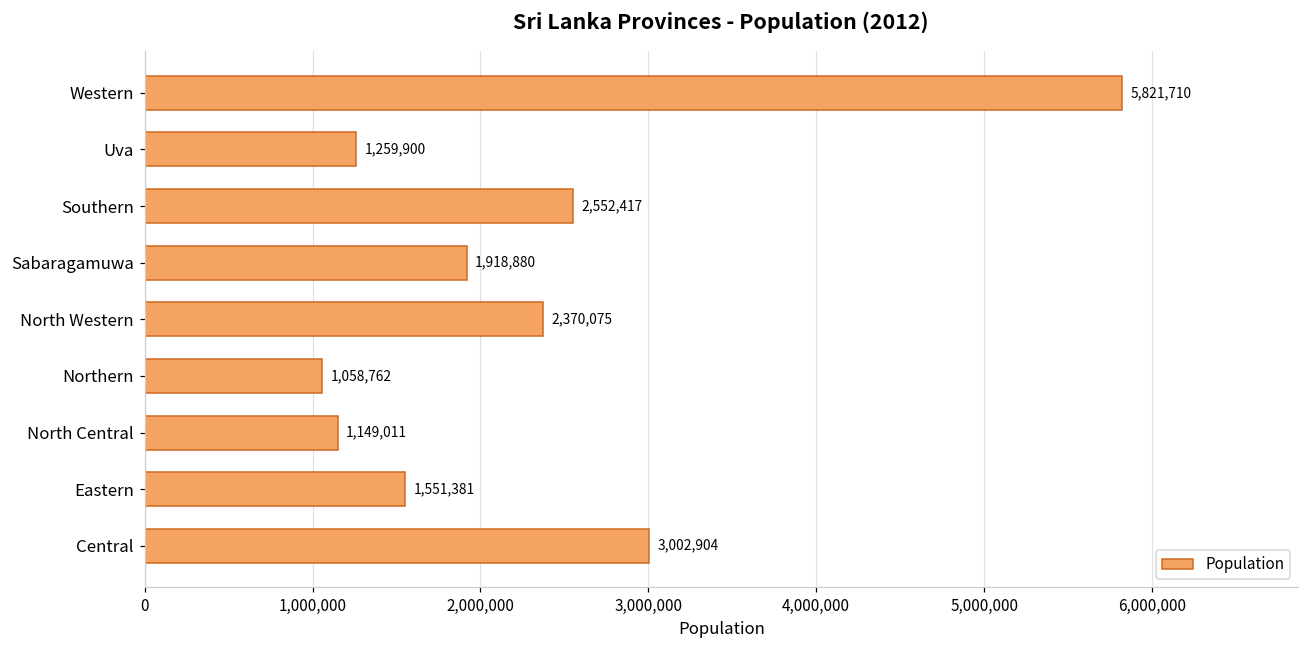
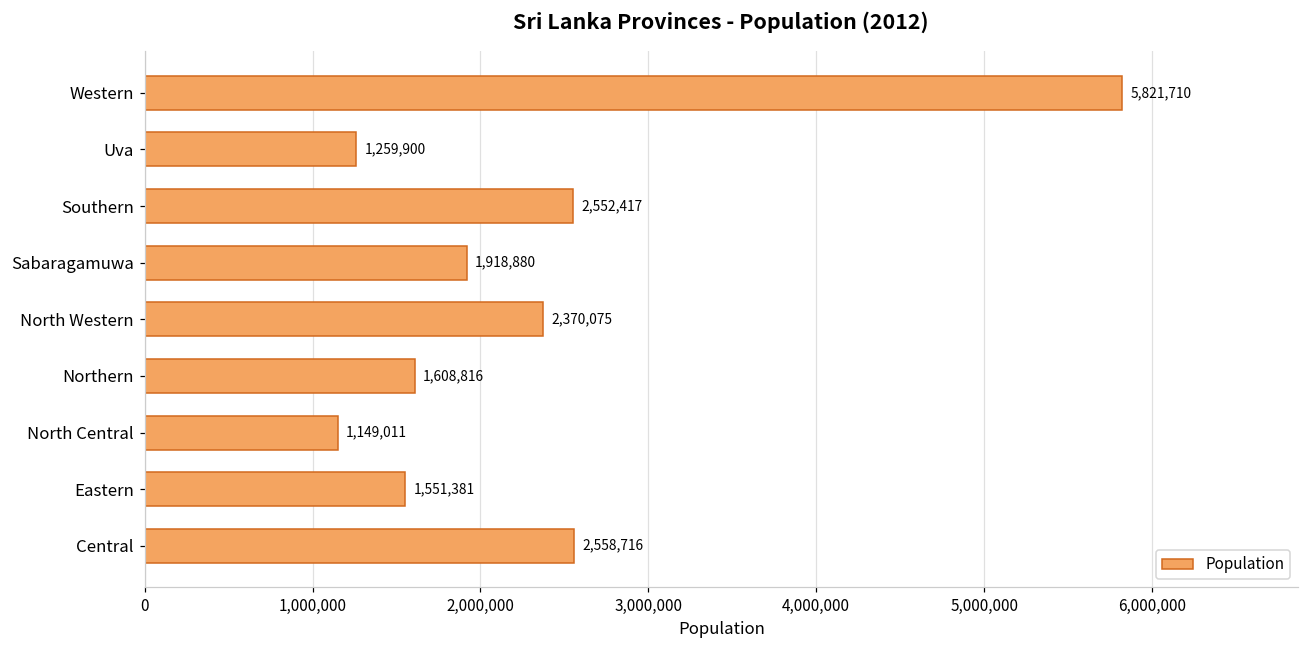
Northern: 1,058,762 -> 1,608,816
Central: 3,002,904 -> 2,558,716
